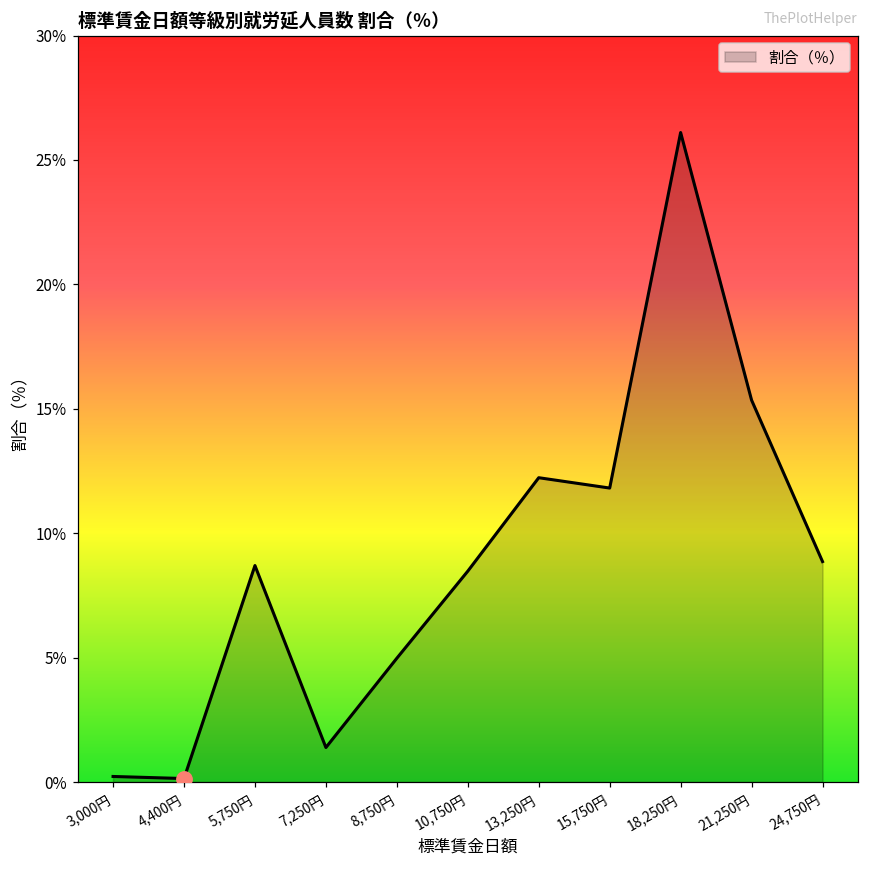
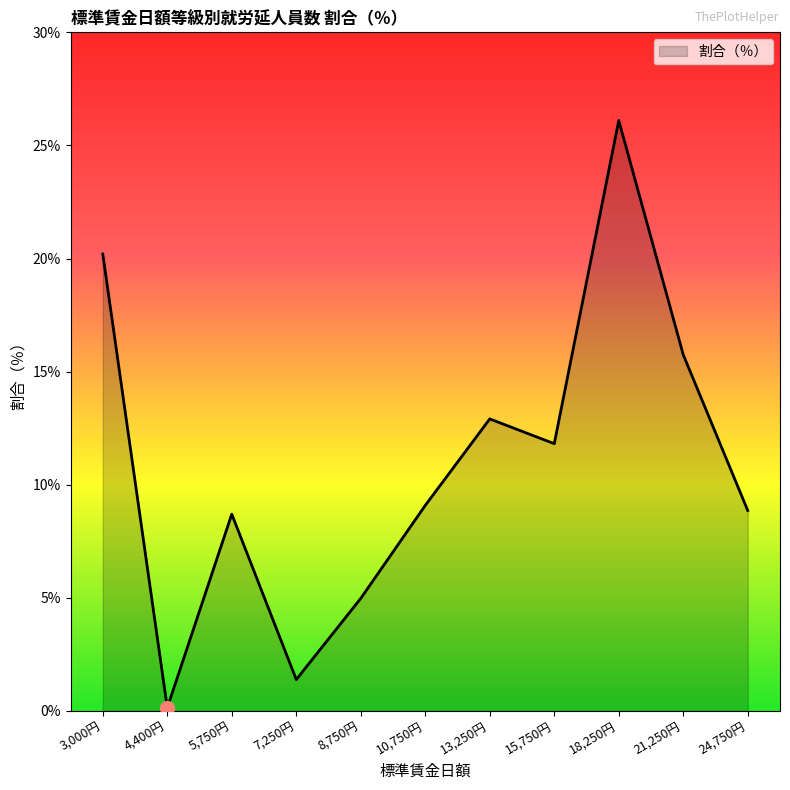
割合（％）, 3,000円: 0.2% -> 20.2%
割合（％）, 10,750円: 8.5% -> 9.1%
割合（％）, 13,250円: 12.2% -> 12.9%
割合（％）, 21,250円: 15.3% -> 15.7%
